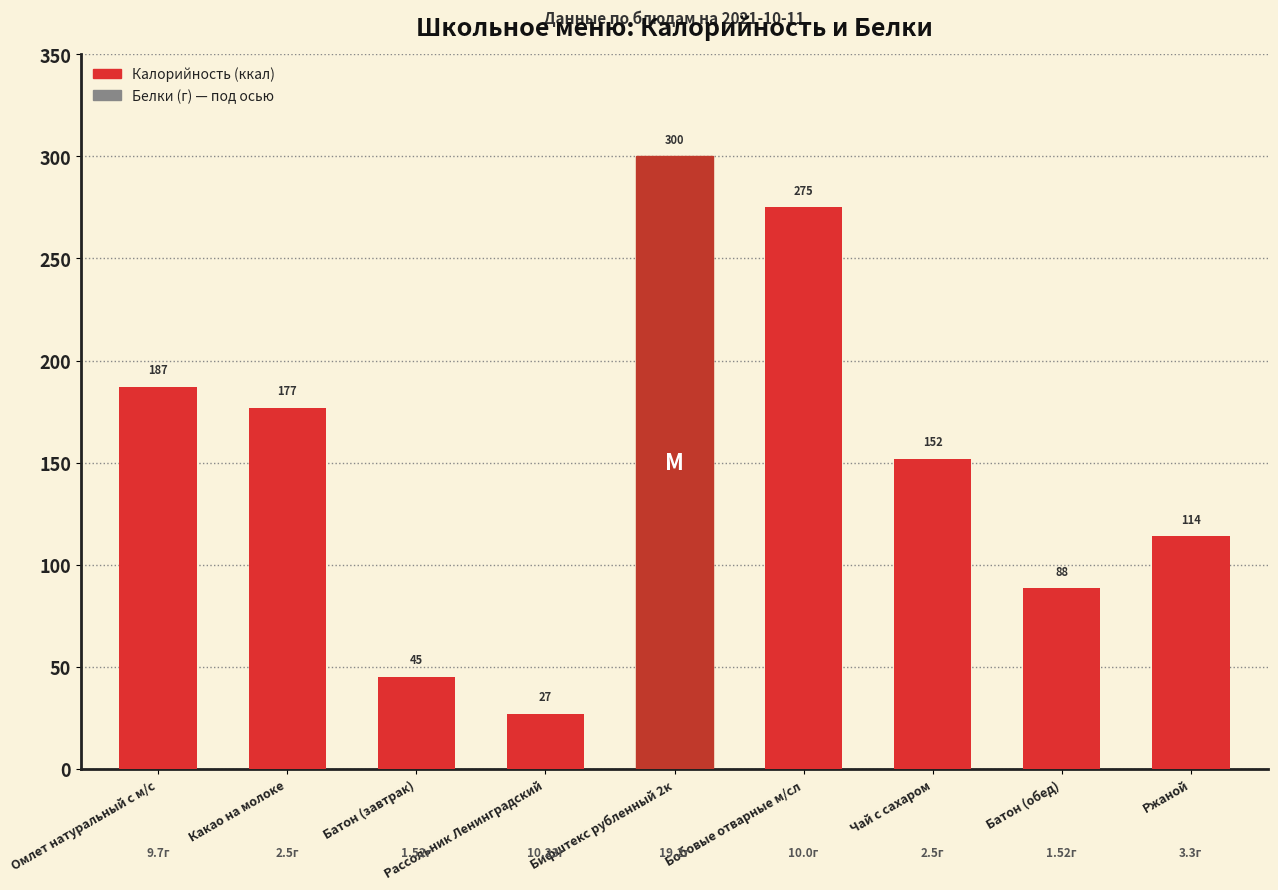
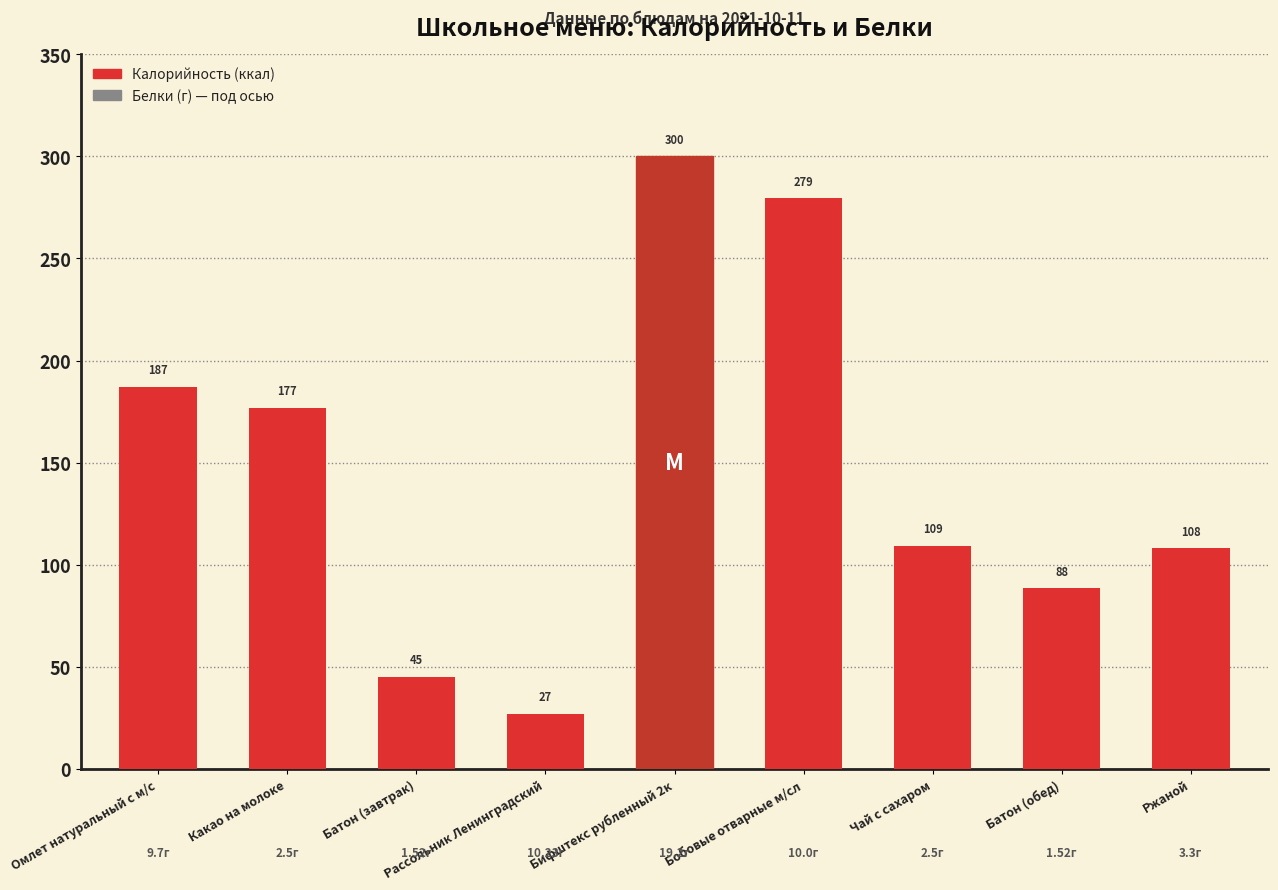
Бобовые отварные м/сл: 275 -> 279
Чай с сахаром: 152 -> 109
Ржаной: 114 -> 108
